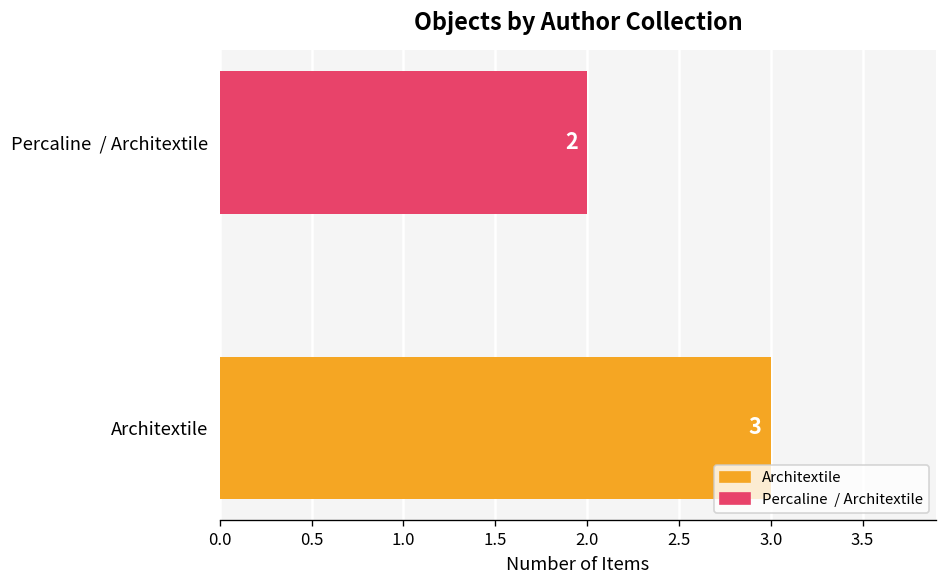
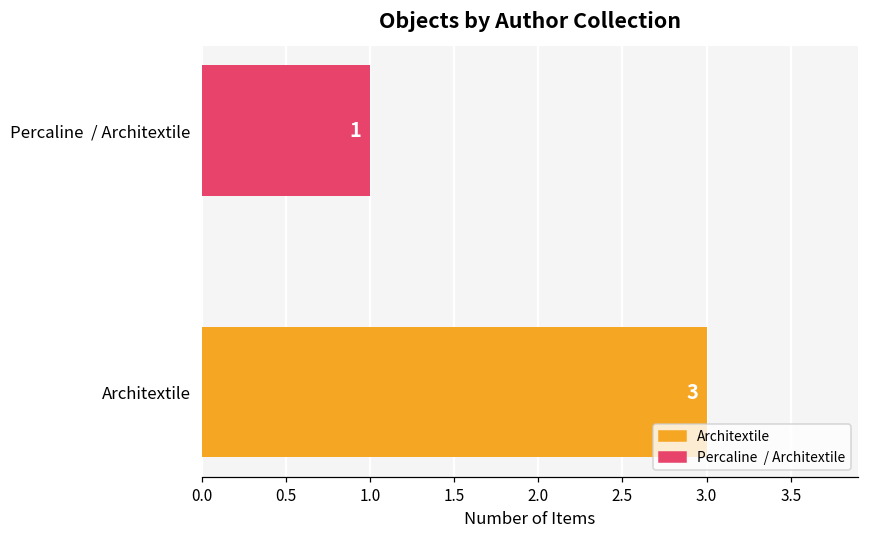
Percaline / Architextile: 2 -> 1
